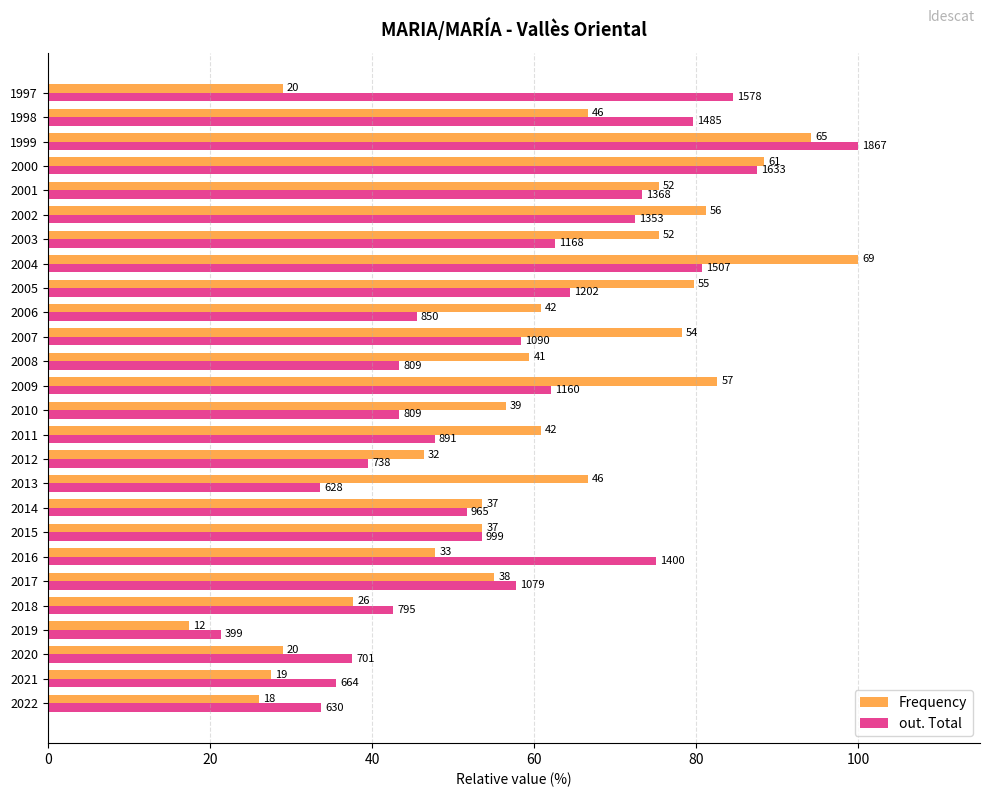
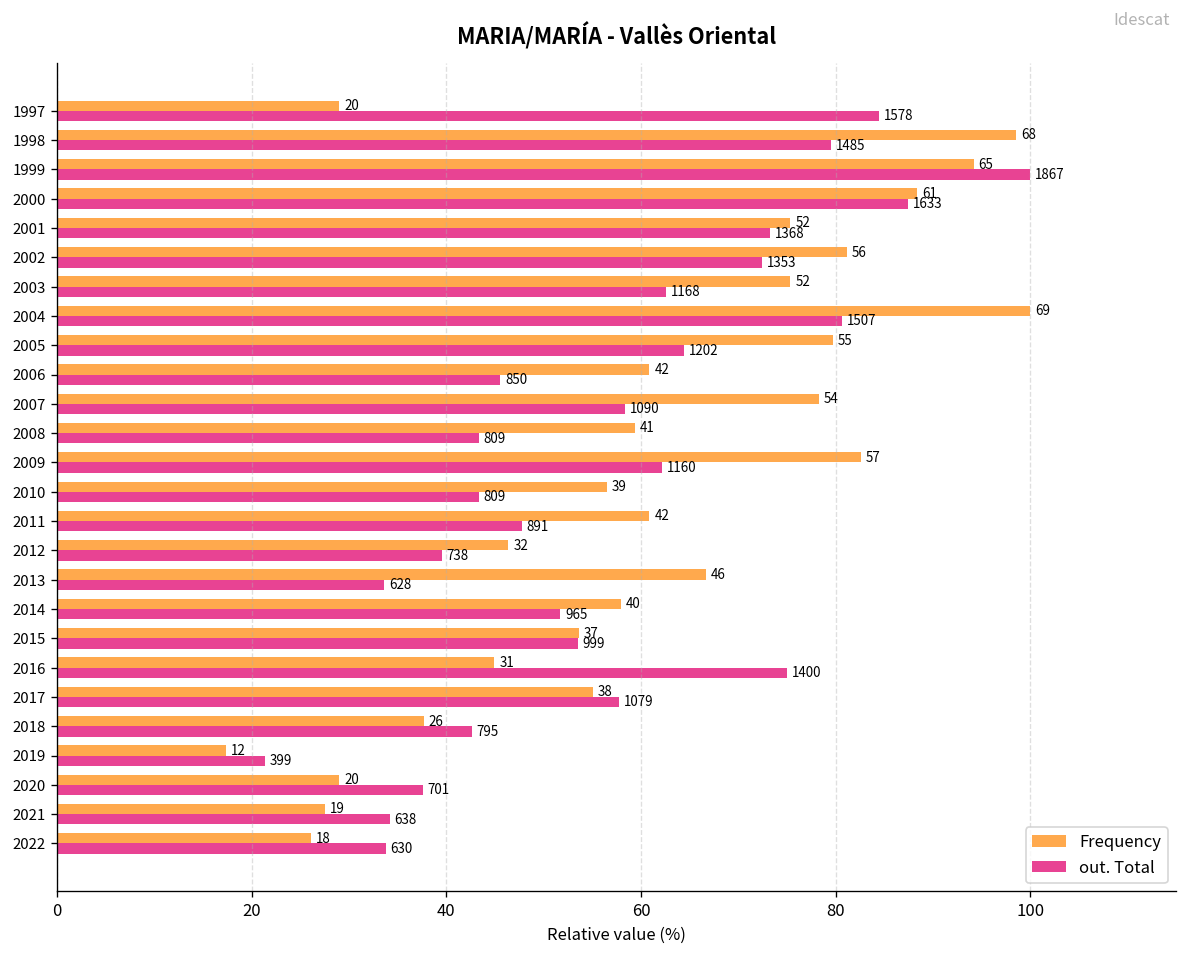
Frequency, 1998: 46 -> 68
Frequency, 2014: 37 -> 40
Frequency, 2016: 33 -> 31
out. Total, 2021: 664 -> 638
